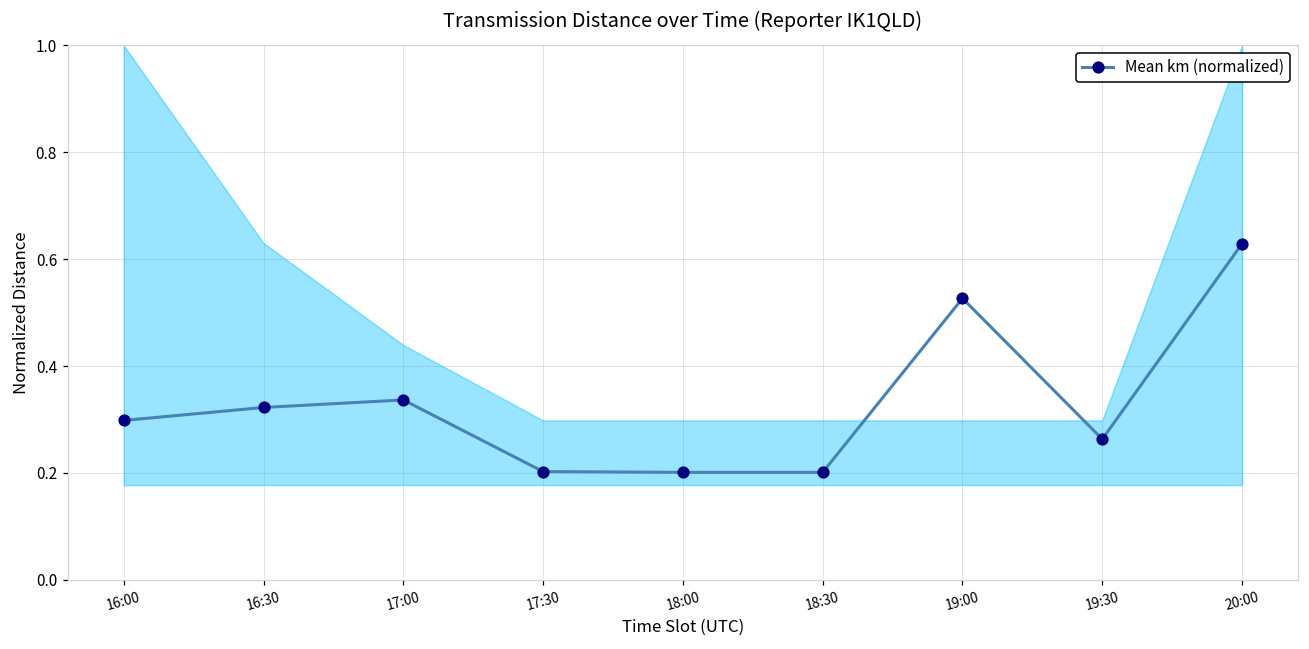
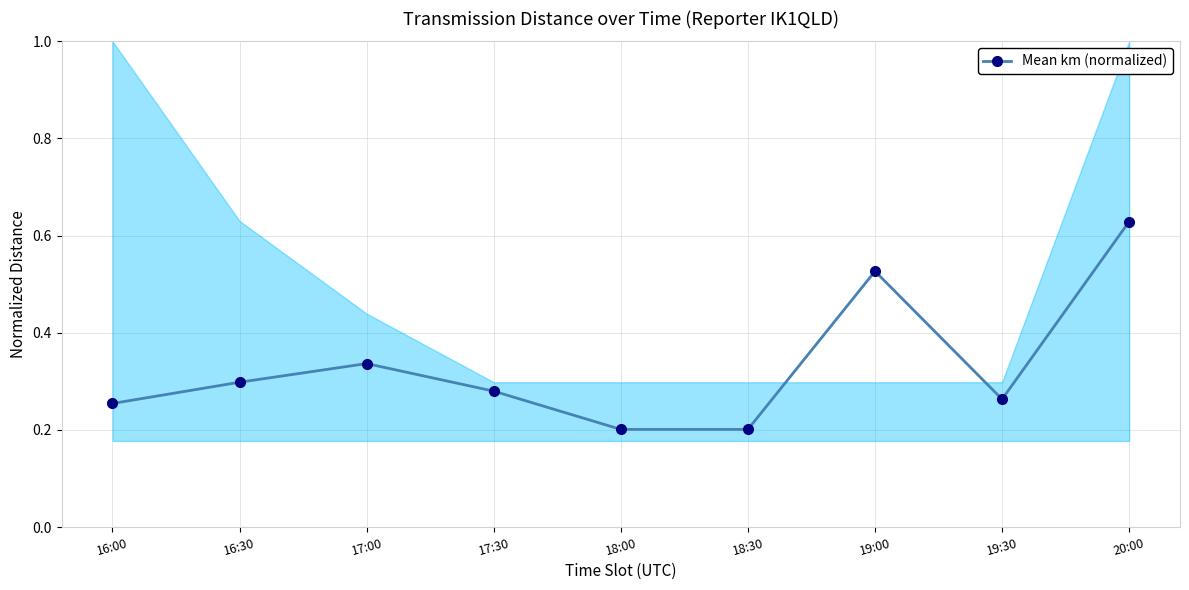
Mean km (normalized), 16:00: 0.30 -> 0.25
Mean km (normalized), 16:30: 0.32 -> 0.30
Mean km (normalized), 17:30: 0.20 -> 0.28
